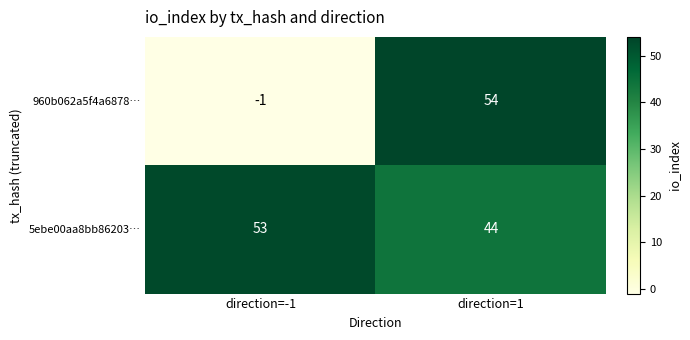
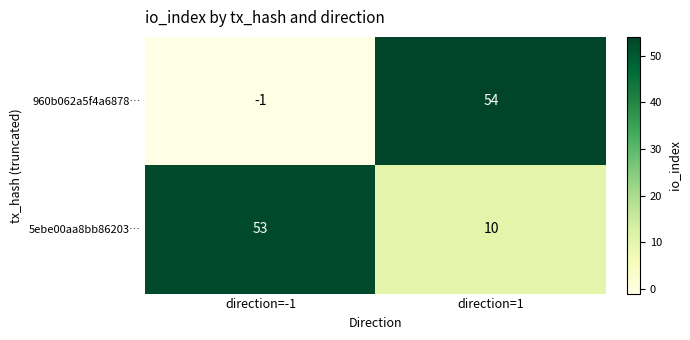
5ebe00aa8bb86203…, direction=1: 44 -> 10
